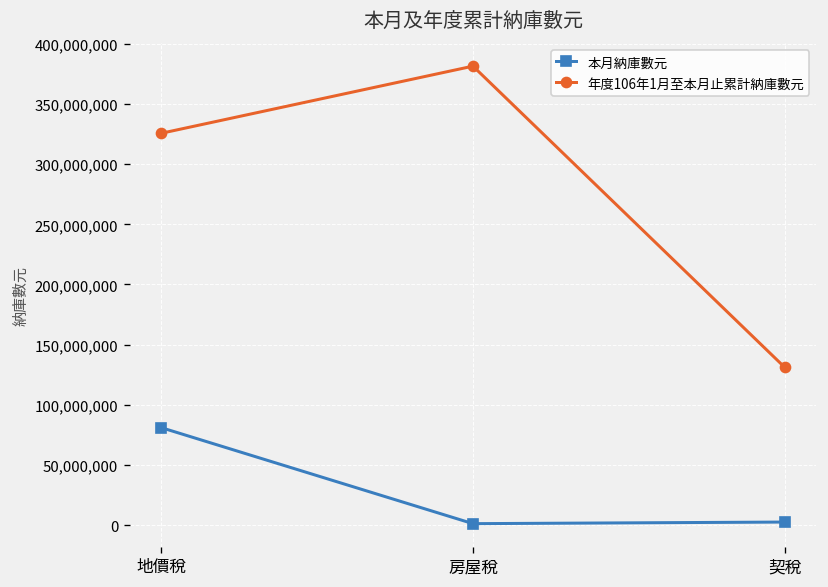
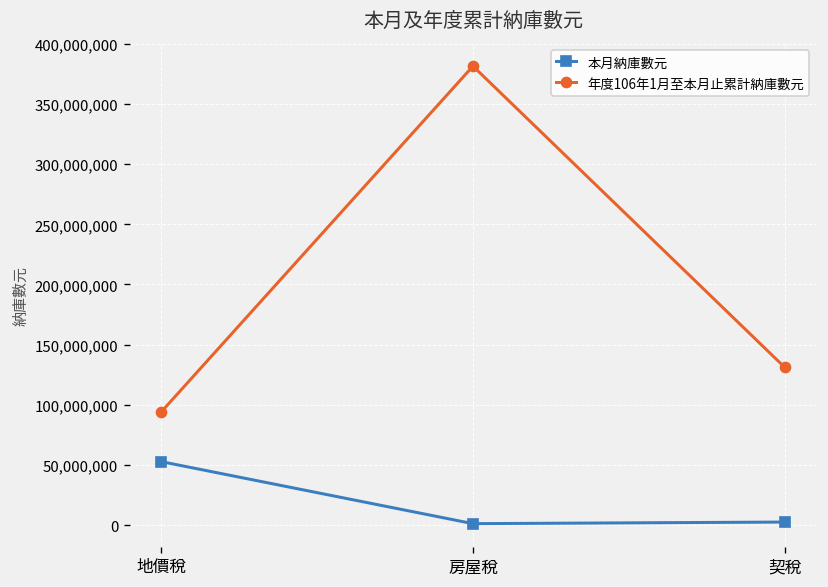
本月納庫數元, 地價稅: 81,000,000 -> 53,000,000
年度106年1月至本月止累計納庫數元, 地價稅: 326,000,000 -> 94,000,000
